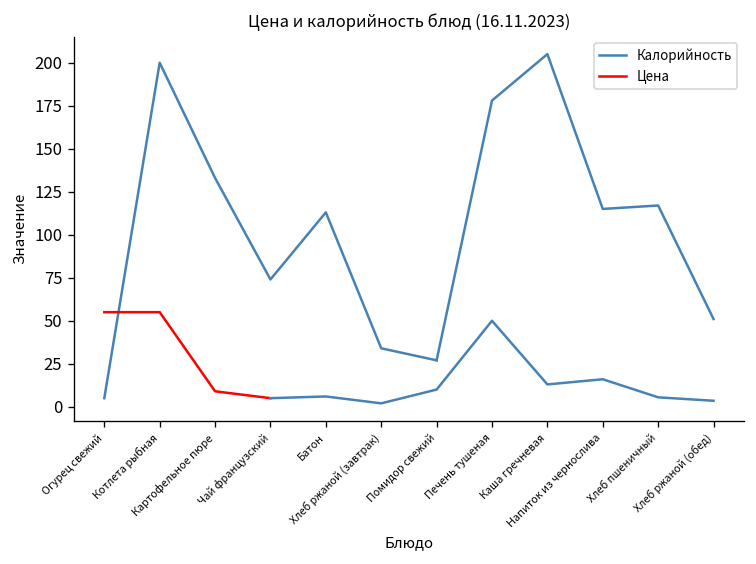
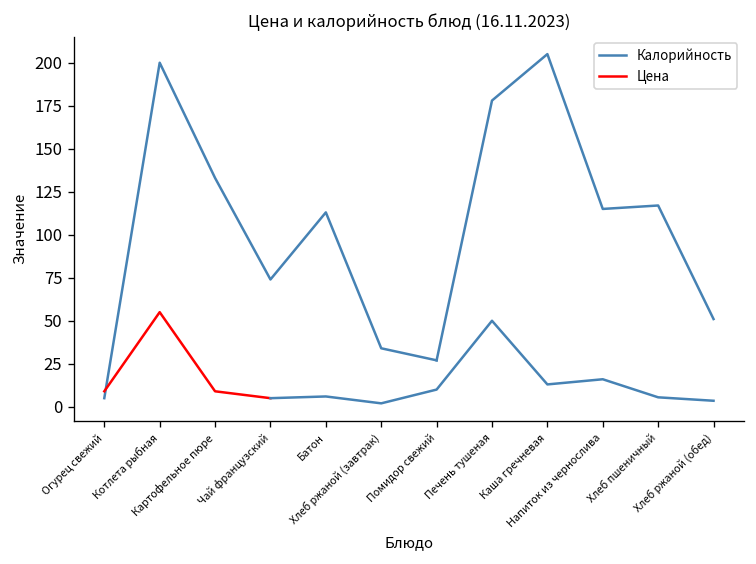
Цена, Огурец свежий: 55 -> 9
